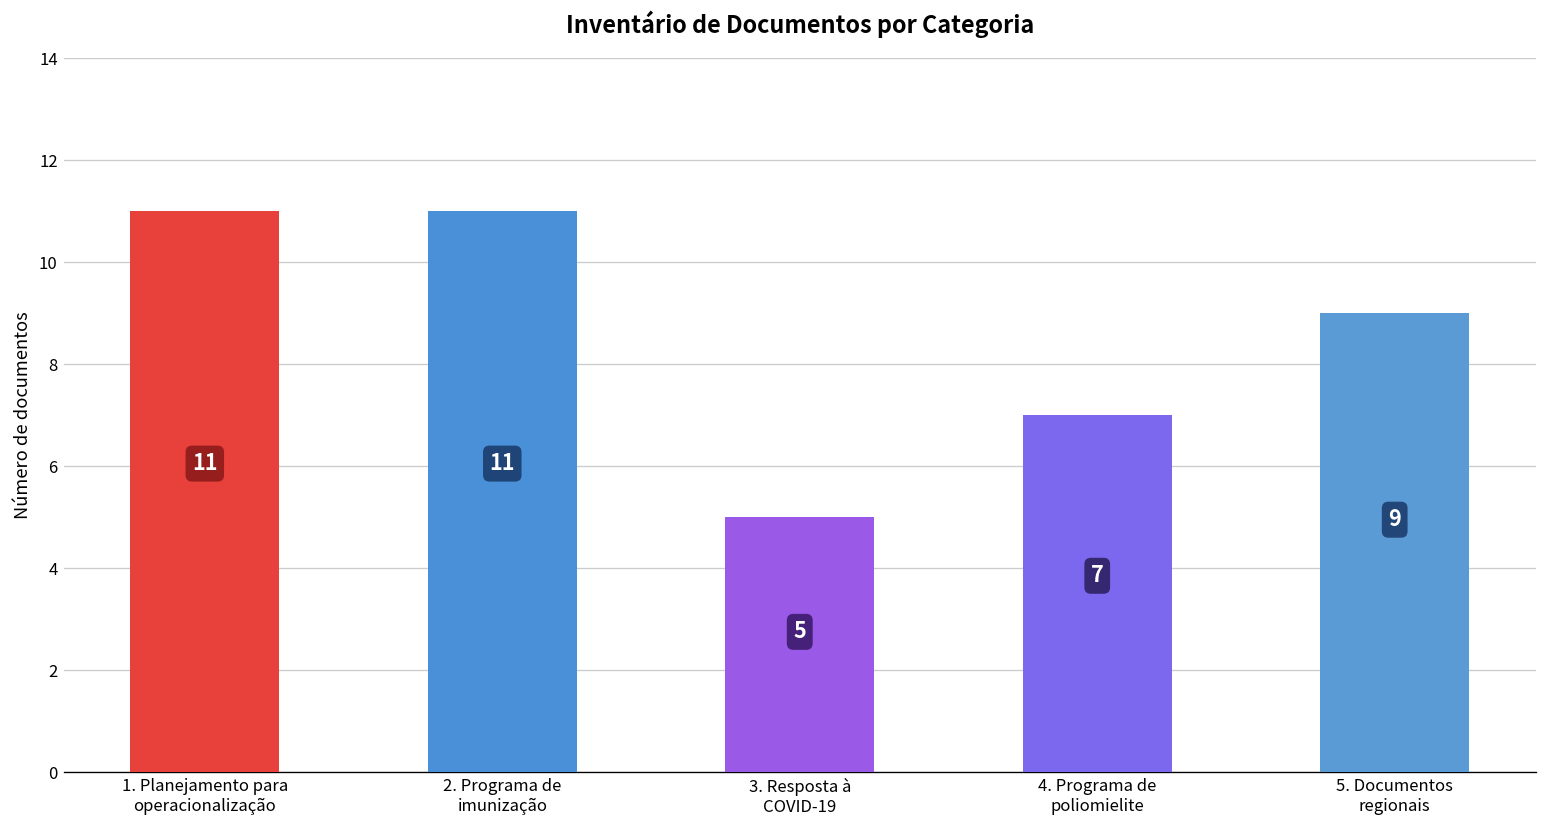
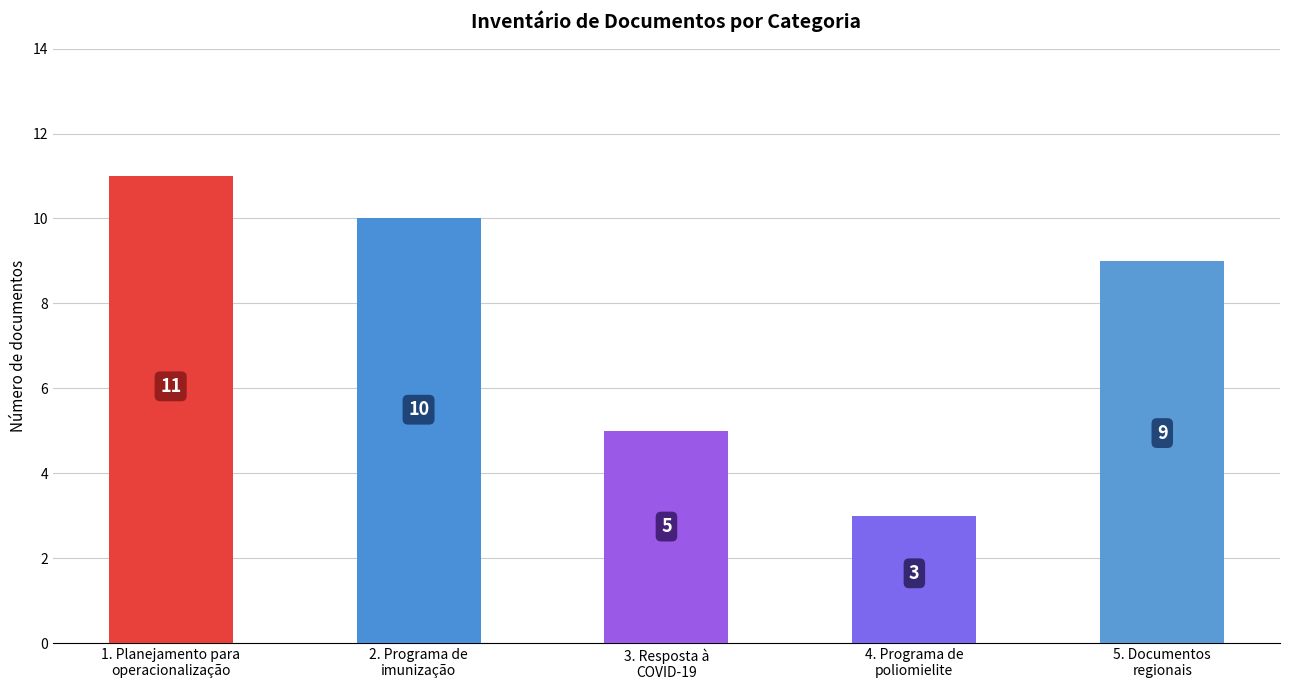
2. Programa de imunização: 11 -> 10
4. Programa de poliomielite: 7 -> 3
